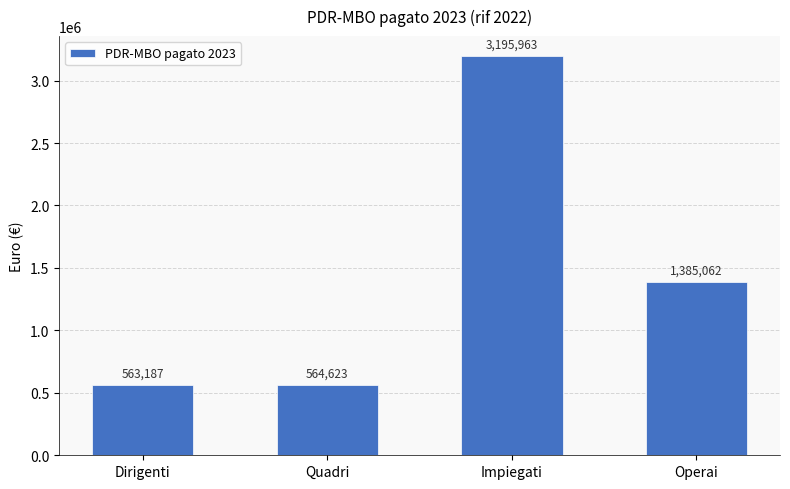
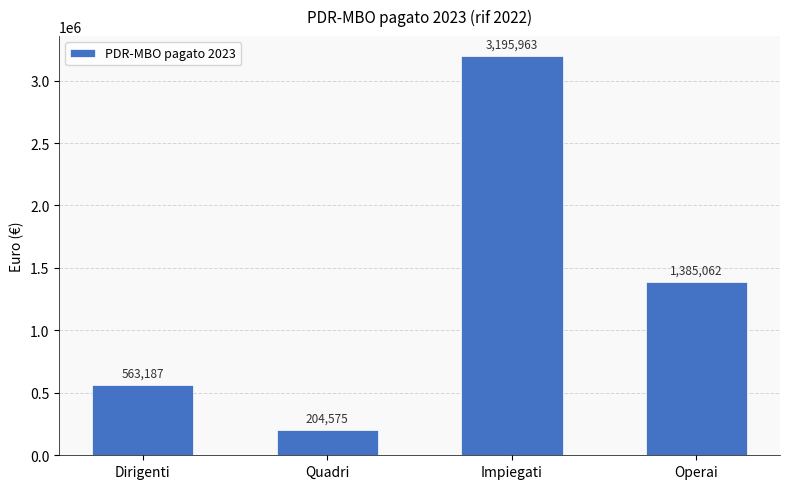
Quadri: 564,623 -> 204,575
